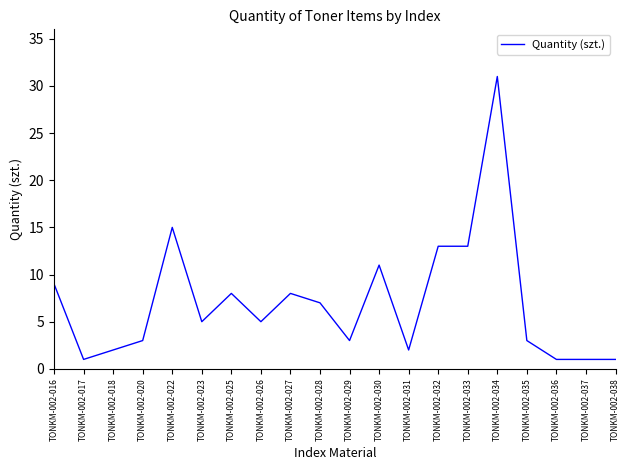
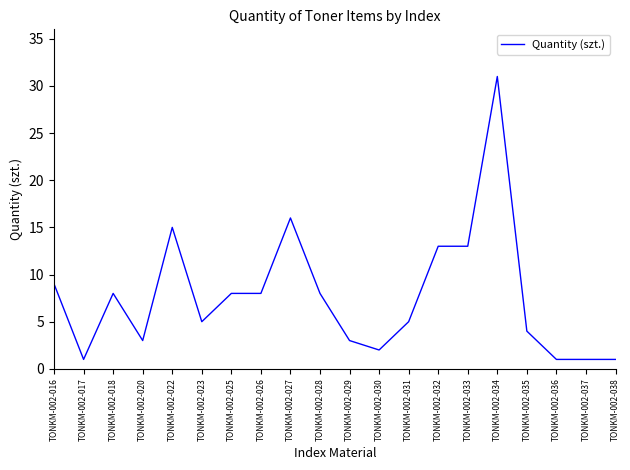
TONKM-002-018: 2 -> 8
TONKM-002-026: 5 -> 8
TONKM-002-027: 8 -> 16
TONKM-002-028: 7 -> 8
TONKM-002-030: 11 -> 2
TONKM-002-031: 2 -> 5
TONKM-002-035: 3 -> 4
